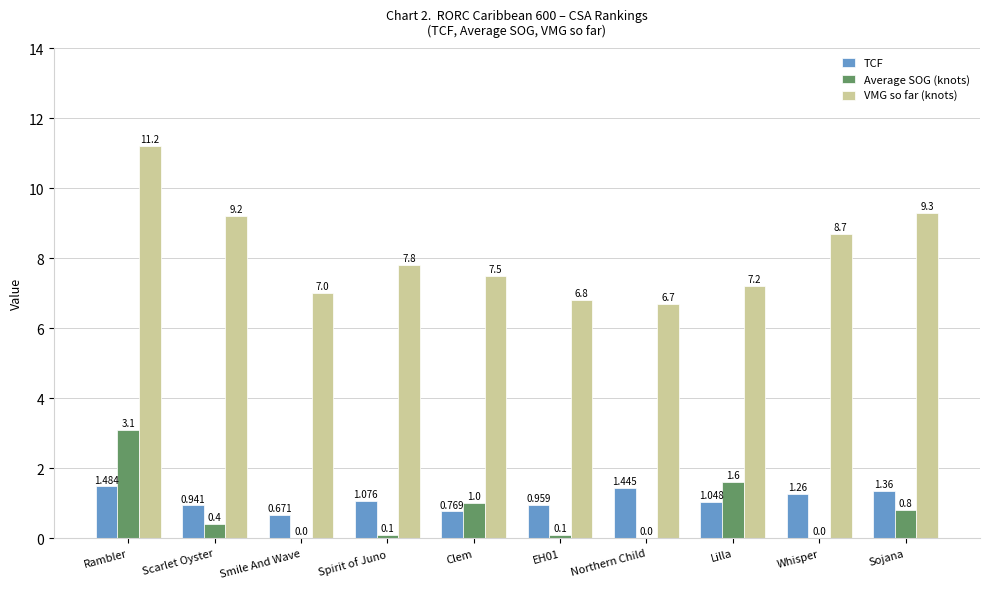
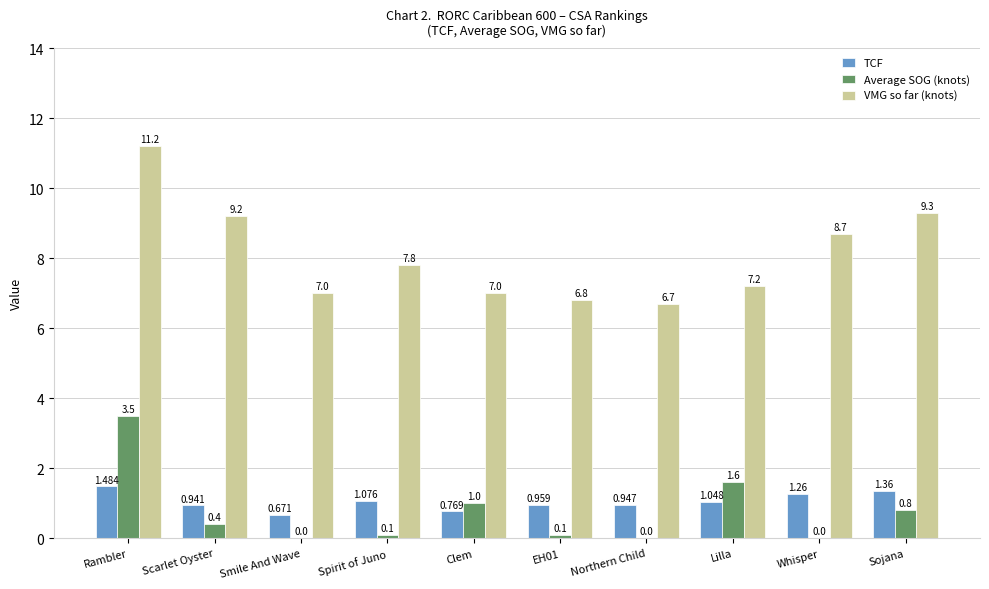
Average SOG (knots), Rambler: 3.1 -> 3.5
VMG so far (knots), Clem: 7.5 -> 7.0
TCF, Northern Child: 1.445 -> 0.947
